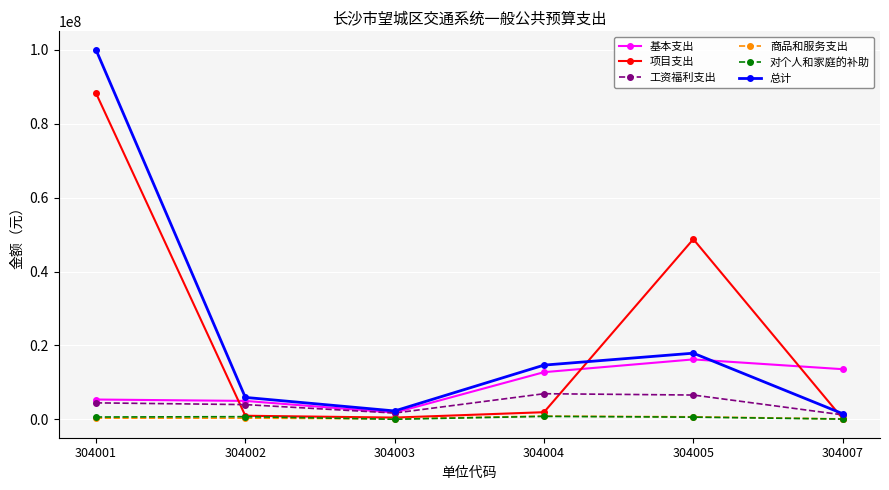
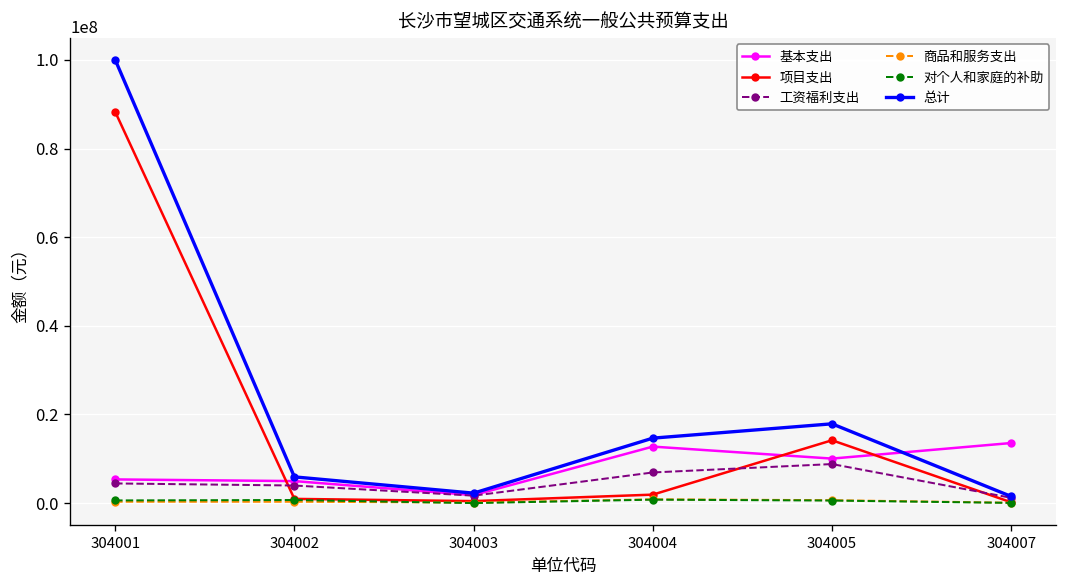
基本支出, 304005: 16000000 -> 10000000
项目支出, 304005: 49000000 -> 14000000
工资福利支出, 304005: 7000000 -> 9000000
